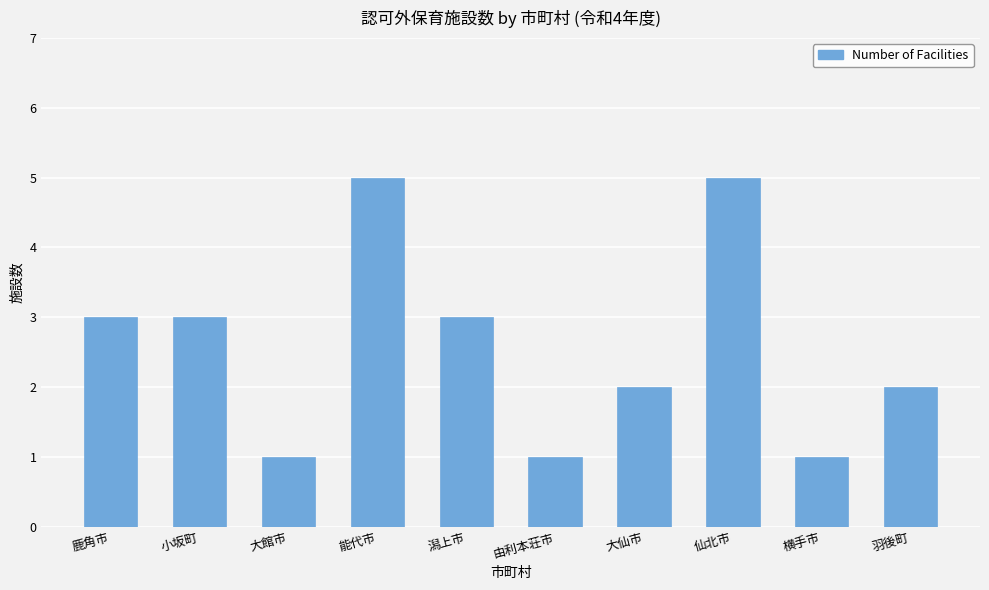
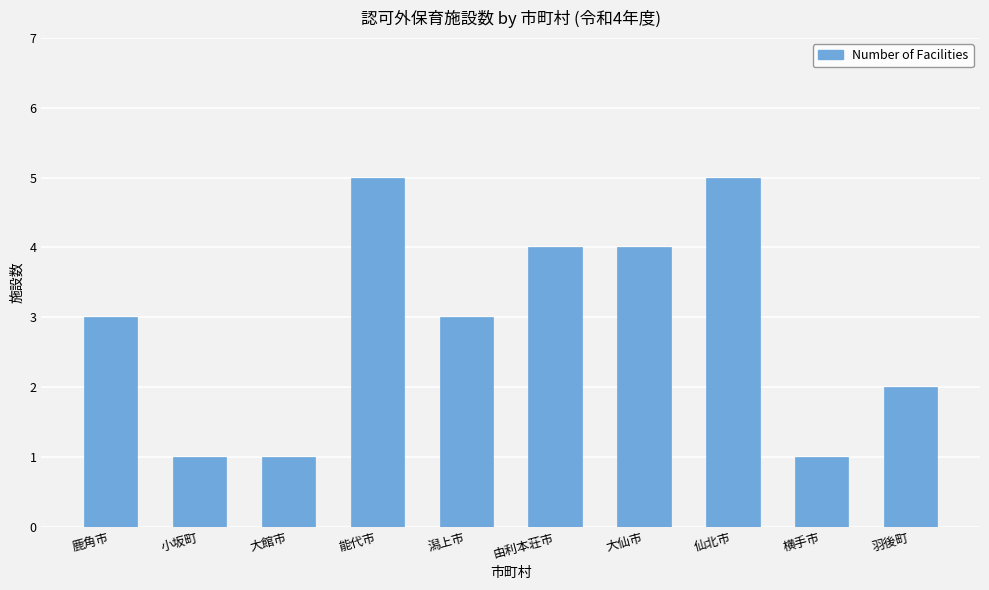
小坂町: 3 -> 1
由利本荘市: 1 -> 4
大仙市: 2 -> 4
